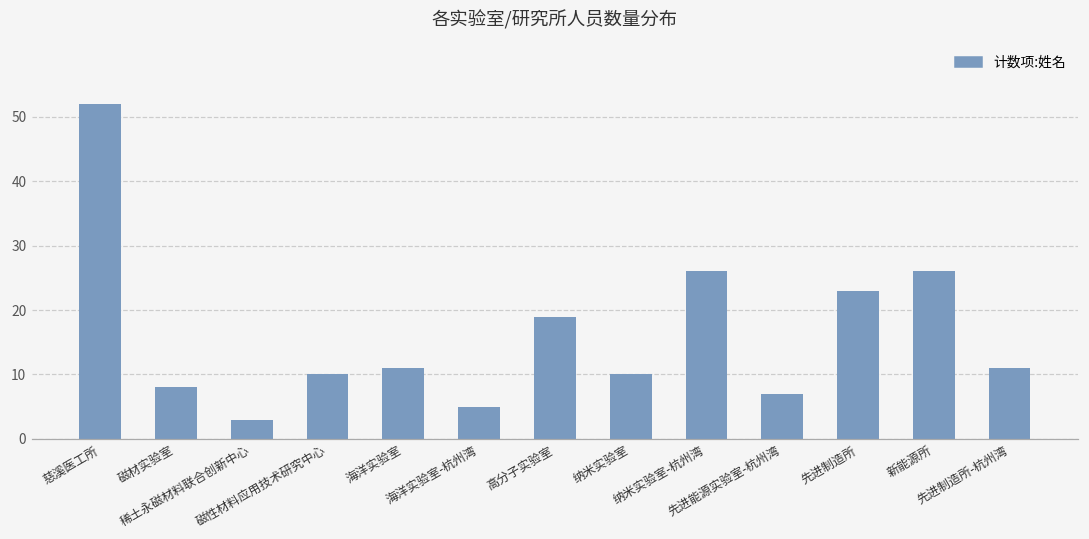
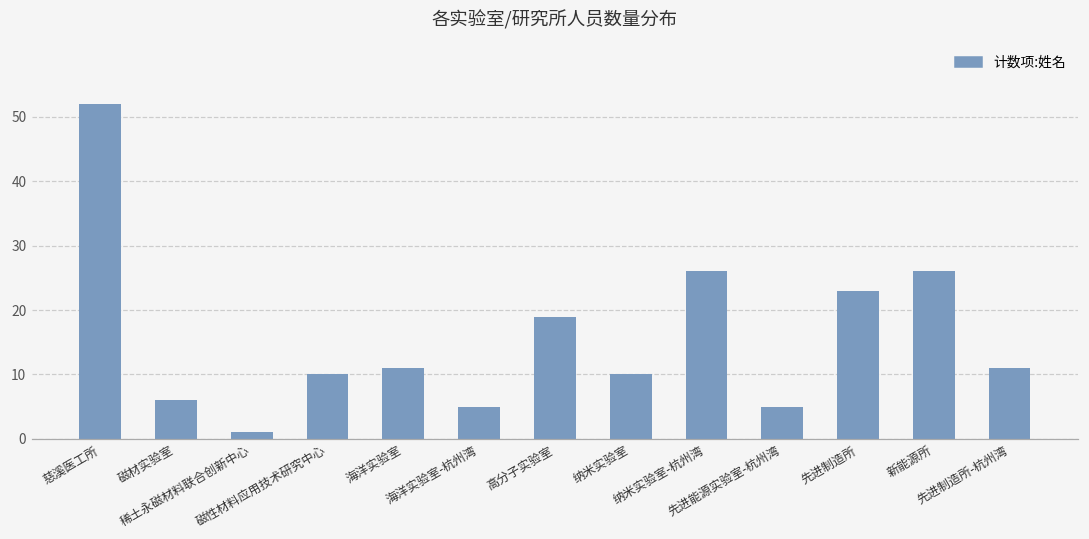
磁材实验室: 8 -> 6
稀土永磁材料联合创新中心: 3 -> 1
先进能源实验室-杭州湾: 7 -> 5
